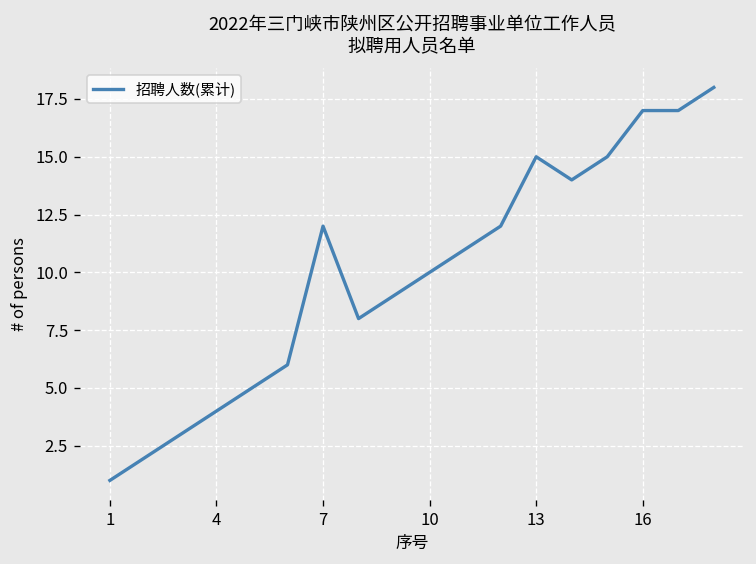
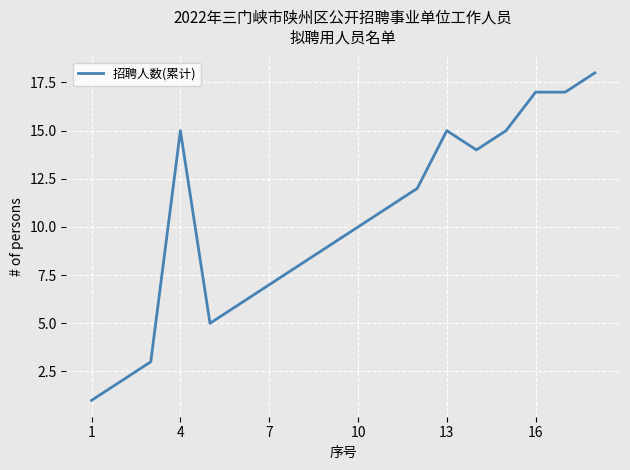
4: 4 -> 15
7: 12 -> 7
